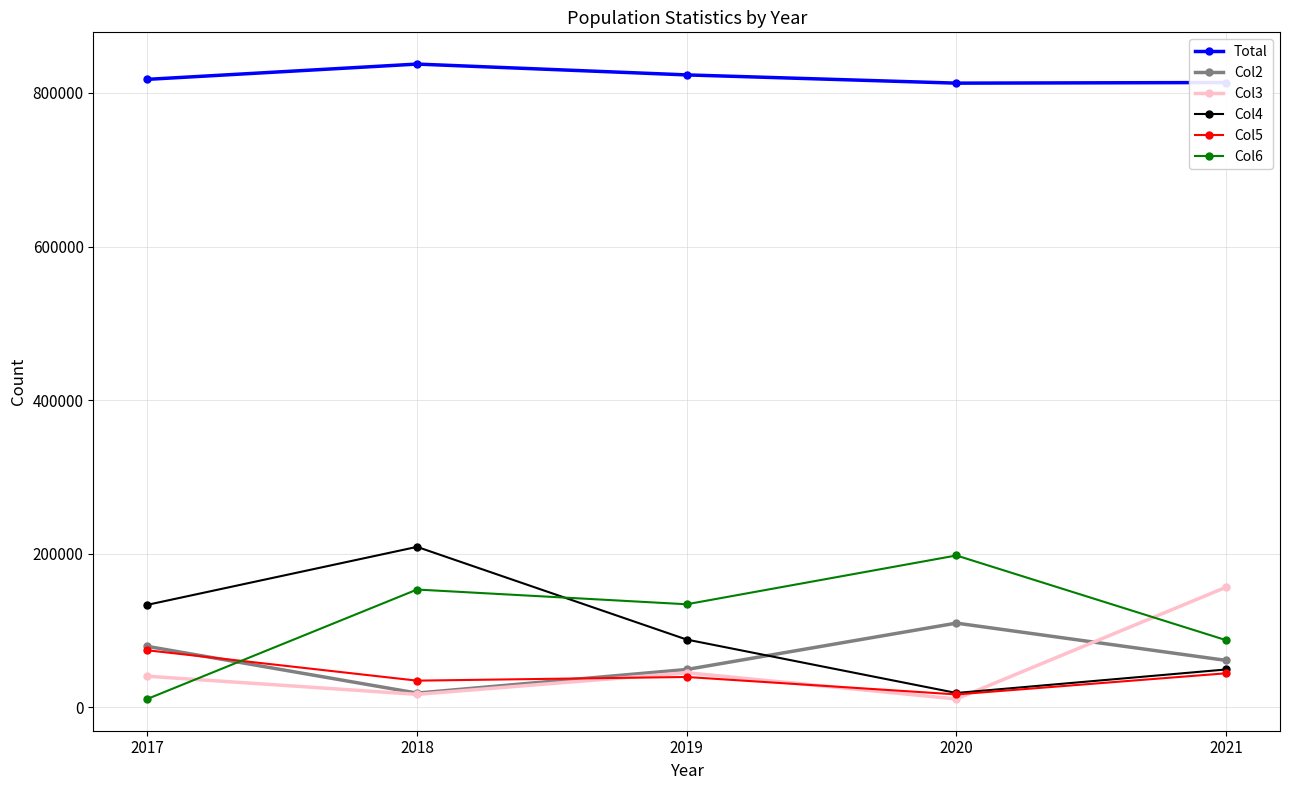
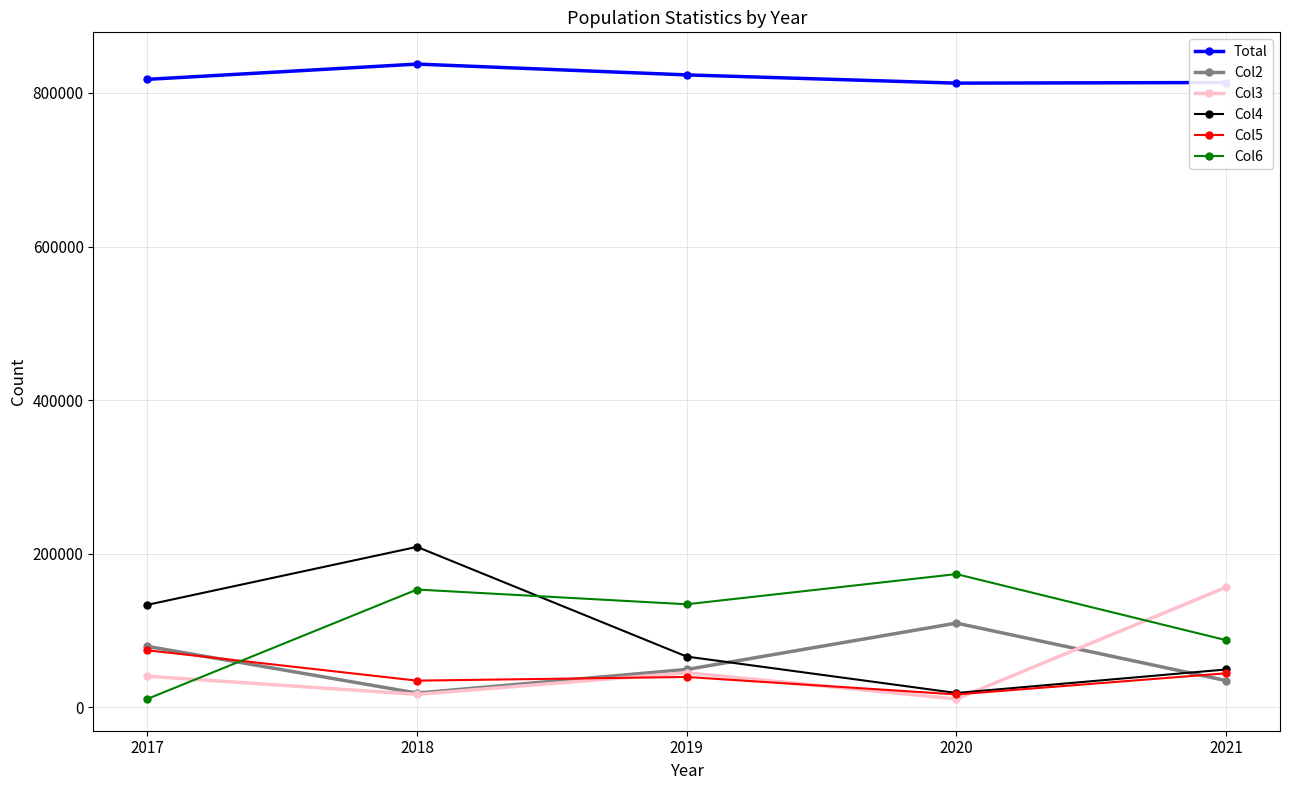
Col4, 2019: 90000 -> 70000
Col6, 2020: 200000 -> 170000
Col2, 2021: 60000 -> 30000
